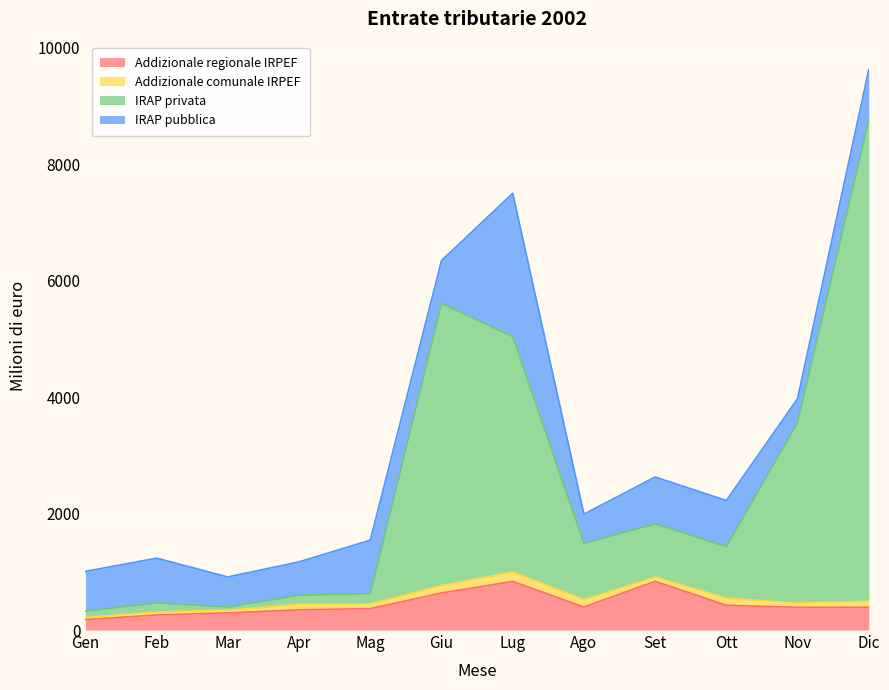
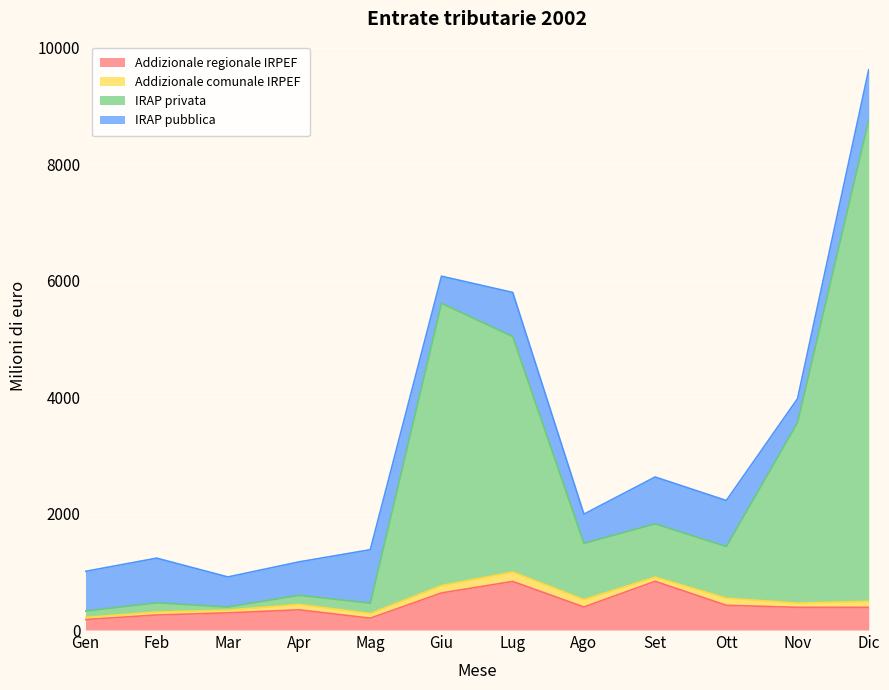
Addizionale regionale IRPEF, Mag: 400 -> 200
IRAP pubblica, Giu: 700 -> 500
IRAP pubblica, Lug: 2500 -> 800
